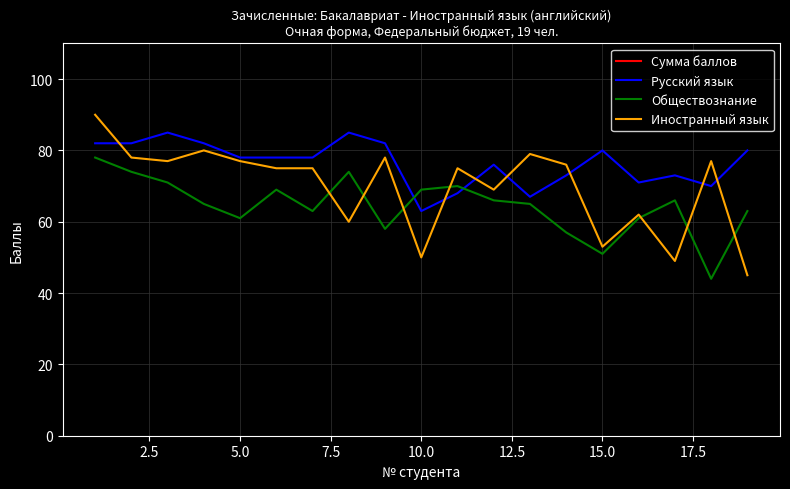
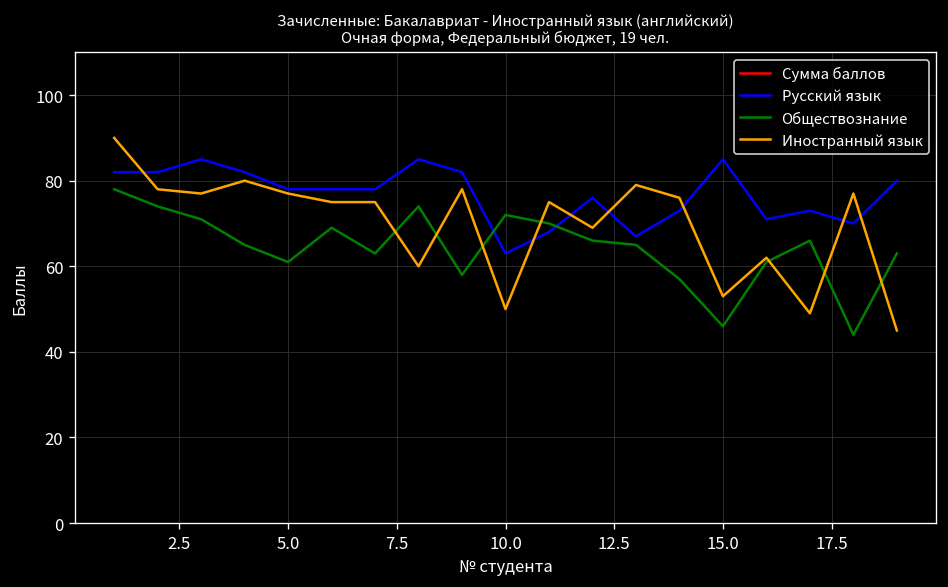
Обществознание, 10.0: 69 -> 72
Русский язык, 15.0: 80 -> 85
Обществознание, 15.0: 51 -> 46
